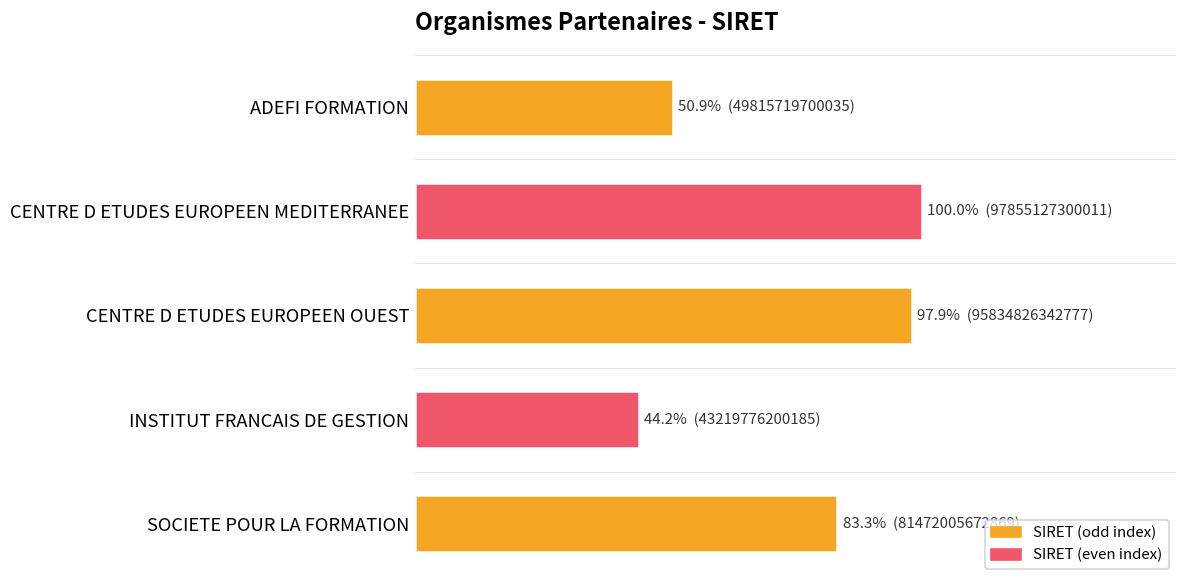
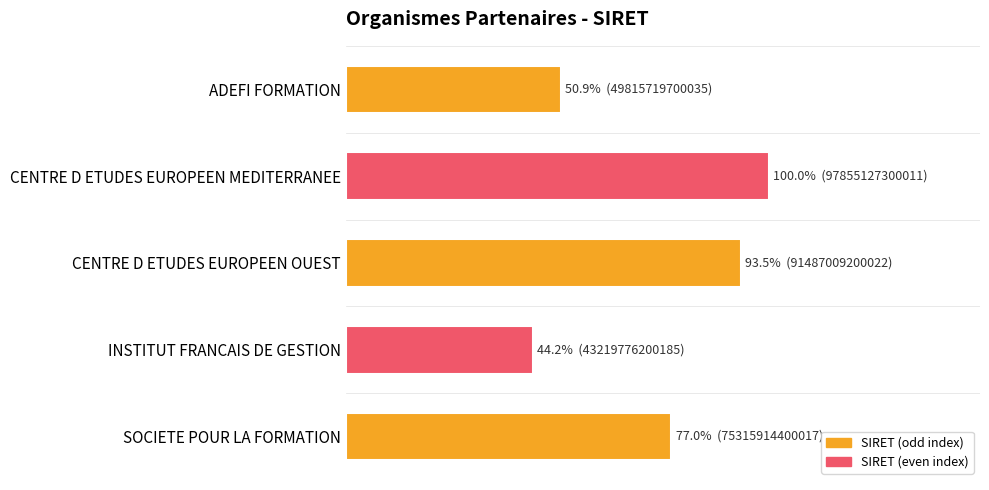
CENTRE D ETUDES EUROPEEN OUEST: 97.9% (95834826342777) -> 93.5% (91487009200022)
SOCIETE POUR LA FORMATION: 83.3% (81472005672869) -> 77.0% (75315914400017)
